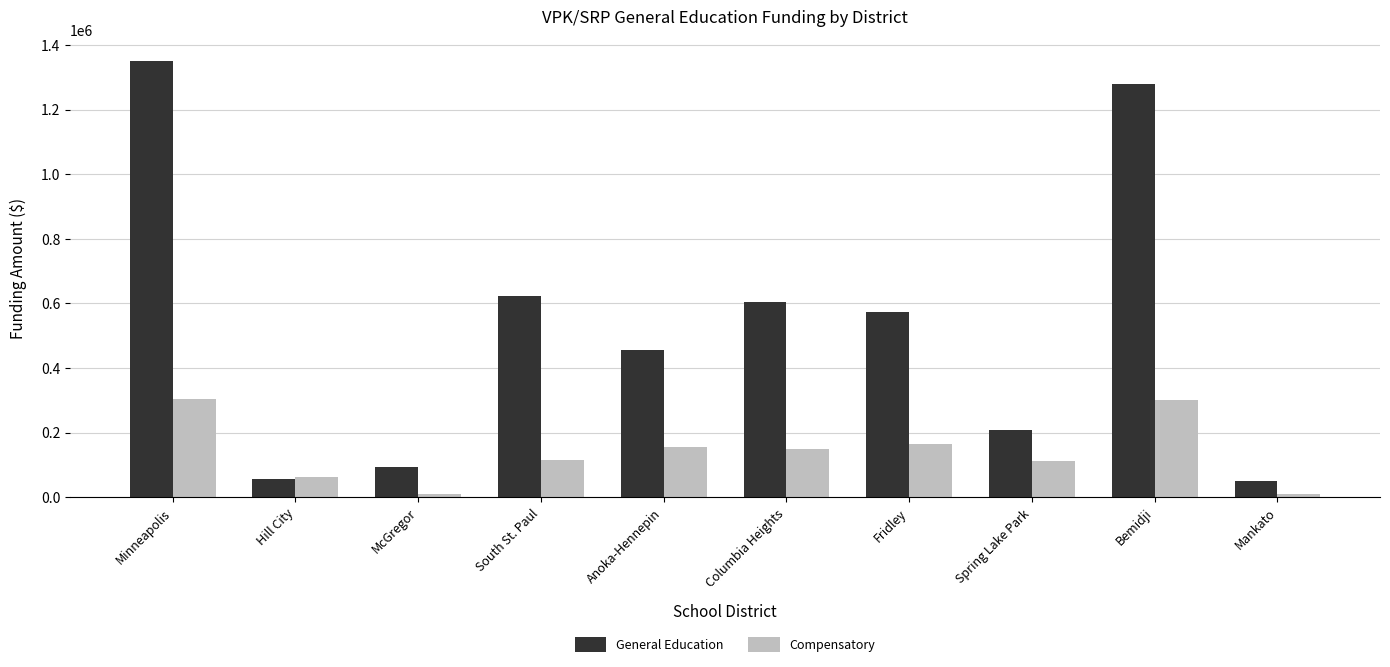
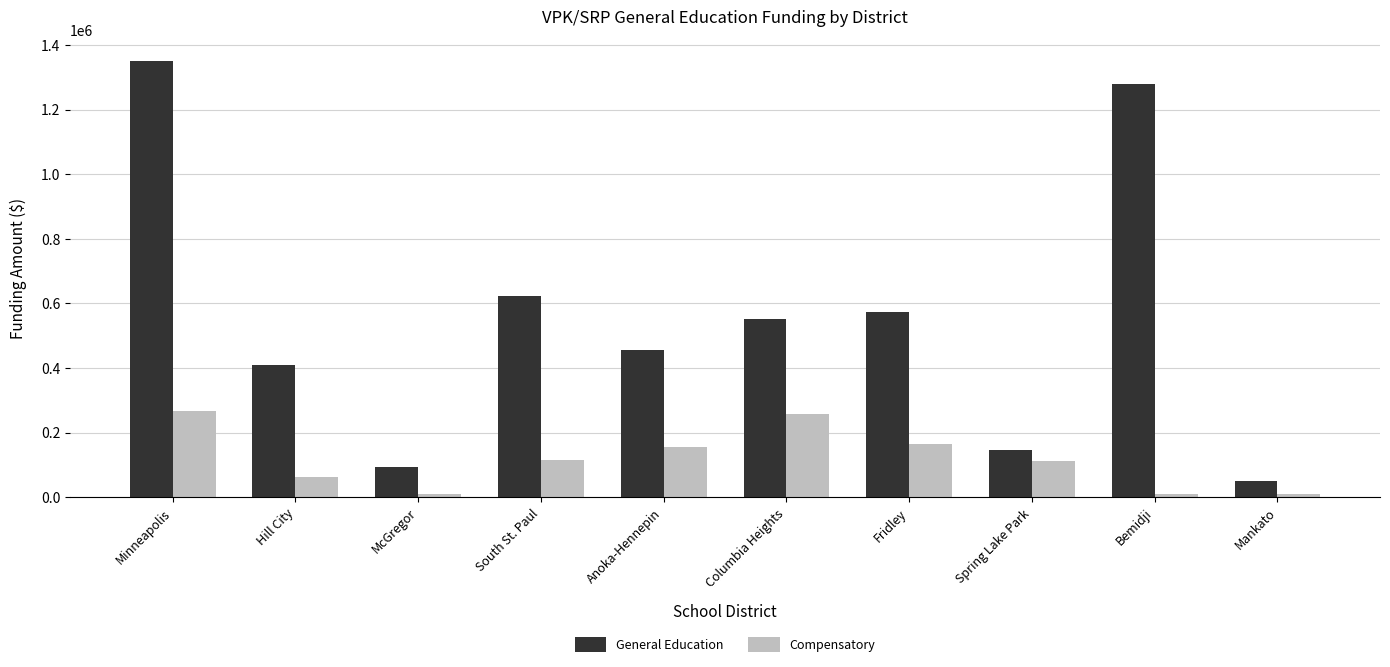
Compensatory, Minneapolis: 300000 -> 270000
General Education, Hill City: 60000 -> 410000
General Education, Columbia Heights: 600000 -> 550000
Compensatory, Columbia Heights: 150000 -> 260000
General Education, Spring Lake Park: 210000 -> 150000
Compensatory, Bemidji: 300000 -> 10000
